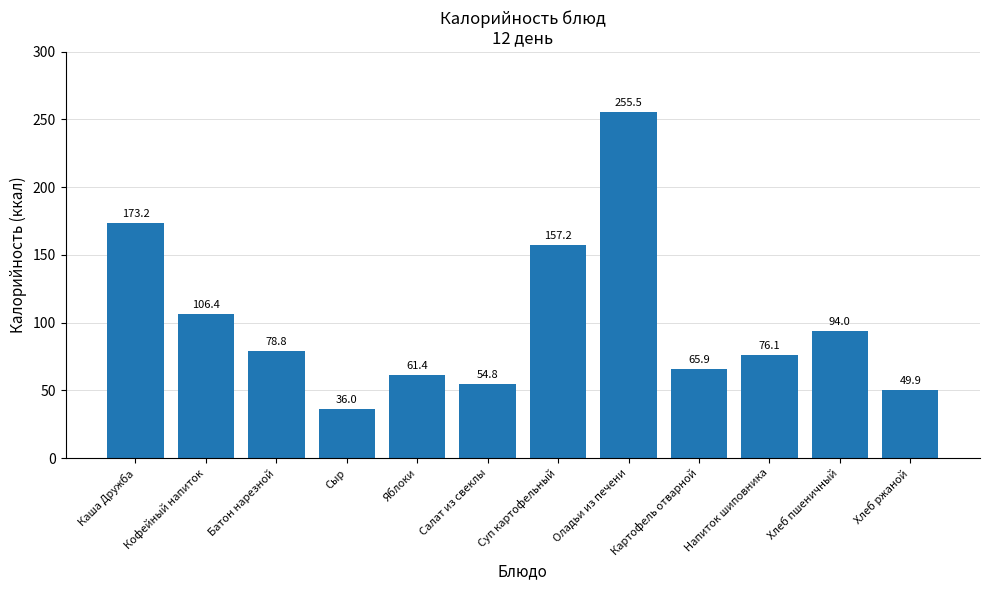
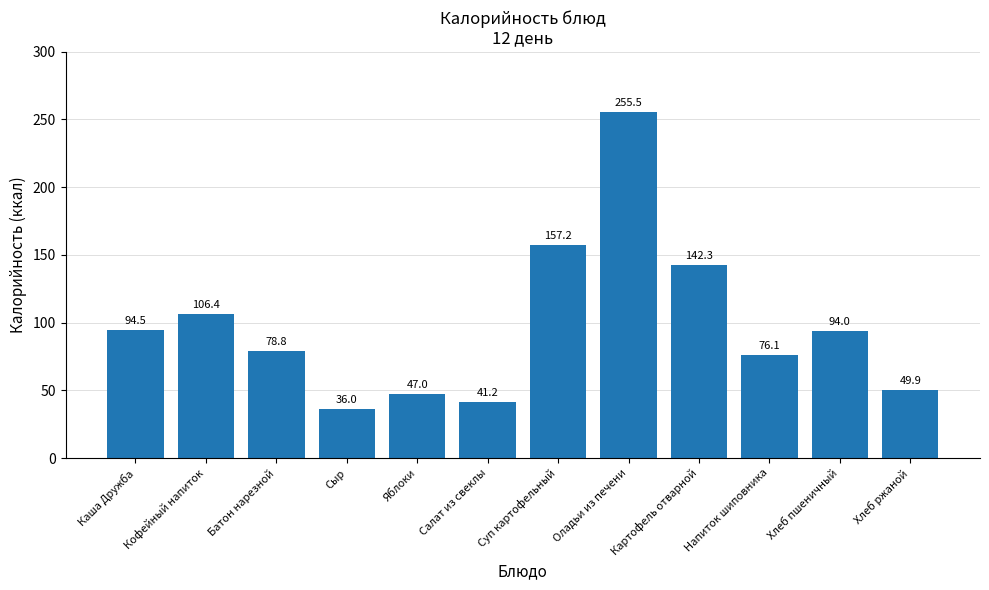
Каша Дружба: 173.2 -> 94.5
Яблоки: 61.4 -> 47.0
Салат из свеклы: 54.8 -> 41.2
Картофель отварной: 65.9 -> 142.3
